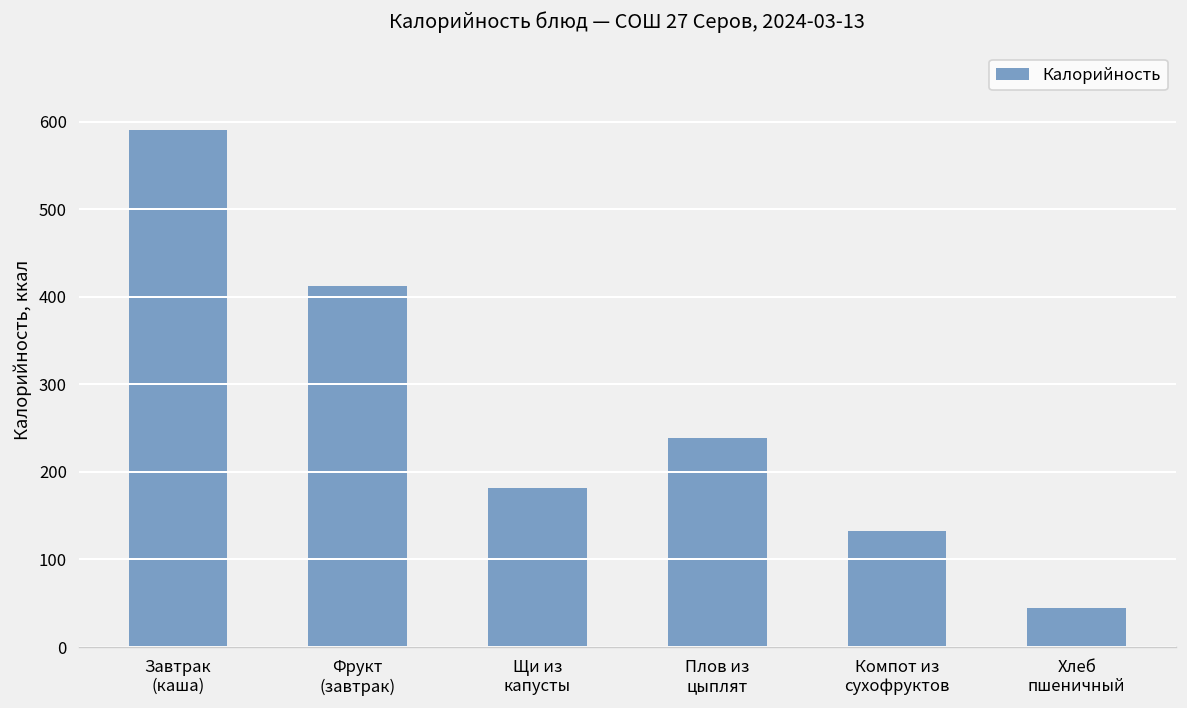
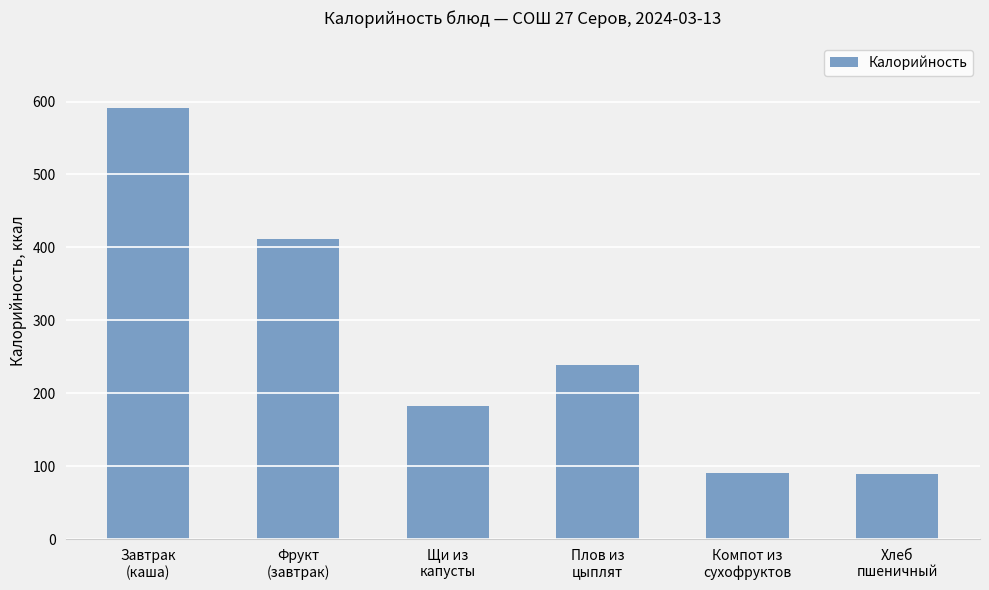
Компот из сухофруктов: 130 -> 90
Хлеб пшеничный: 40 -> 90
